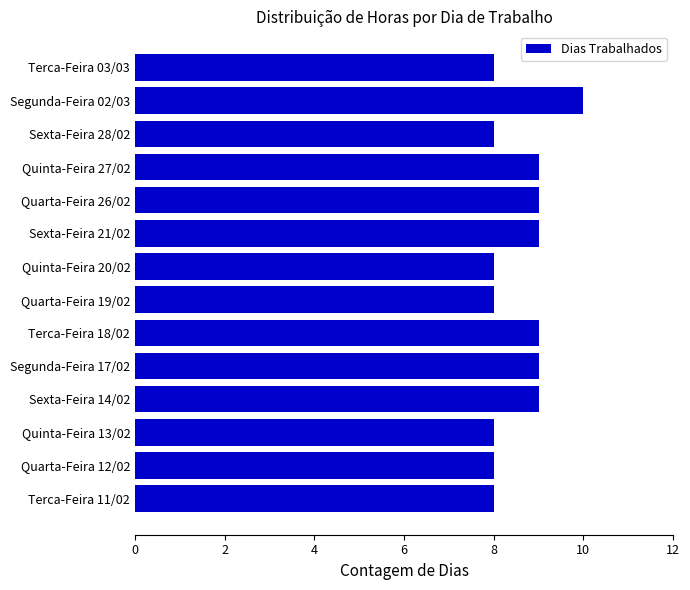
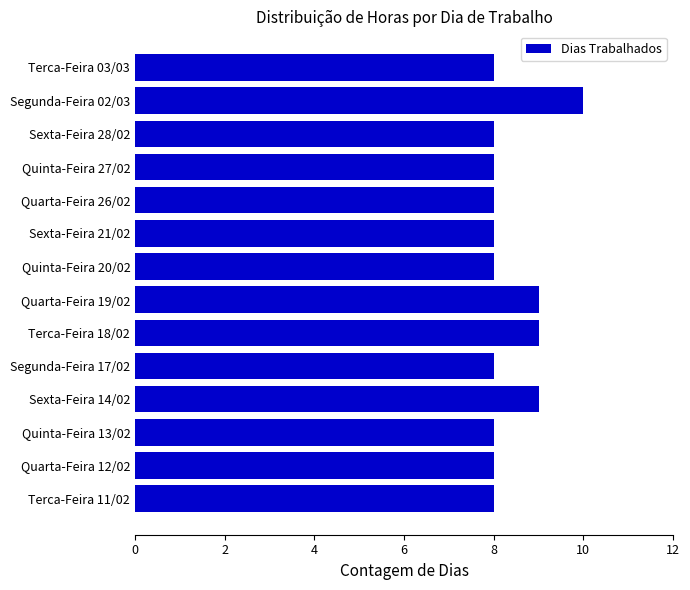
Quinta-Feira 27/02: 9 -> 8
Quarta-Feira 26/02: 9 -> 8
Sexta-Feira 21/02: 9 -> 8
Quarta-Feira 19/02: 8 -> 9
Segunda-Feira 17/02: 9 -> 8
